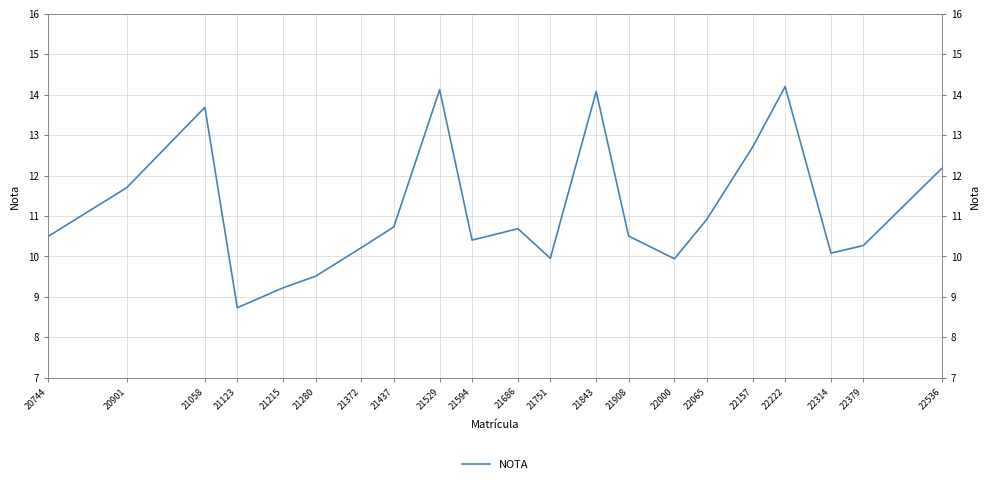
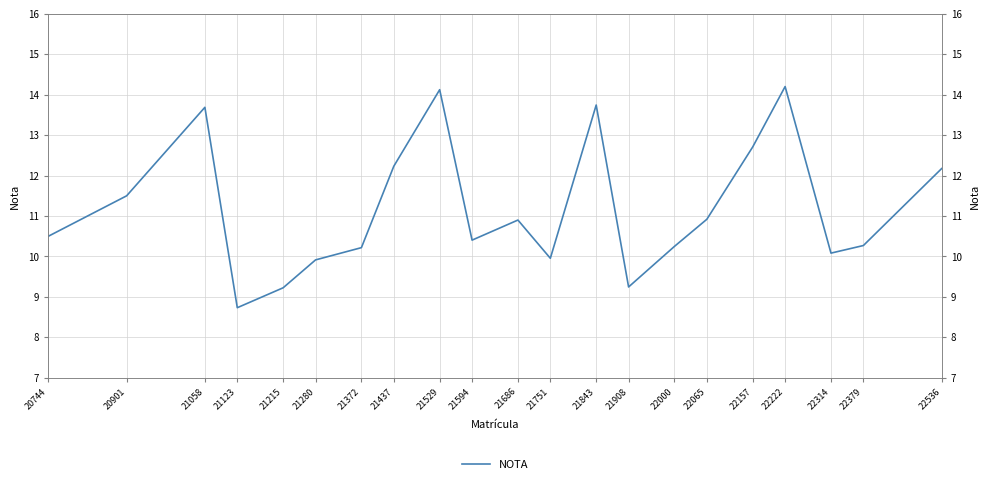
20901: 11.7 -> 11.5
21280: 9.5 -> 9.9
21437: 10.7 -> 12.2
21686: 10.7 -> 10.9
21843: 14.1 -> 13.7
21908: 10.5 -> 9.2
22000: 9.9 -> 10.2
